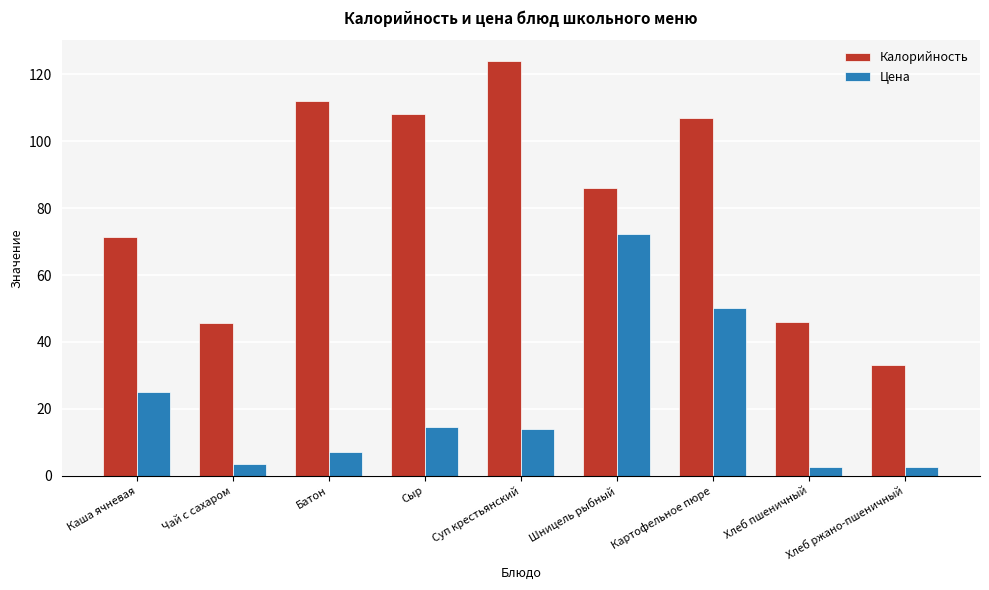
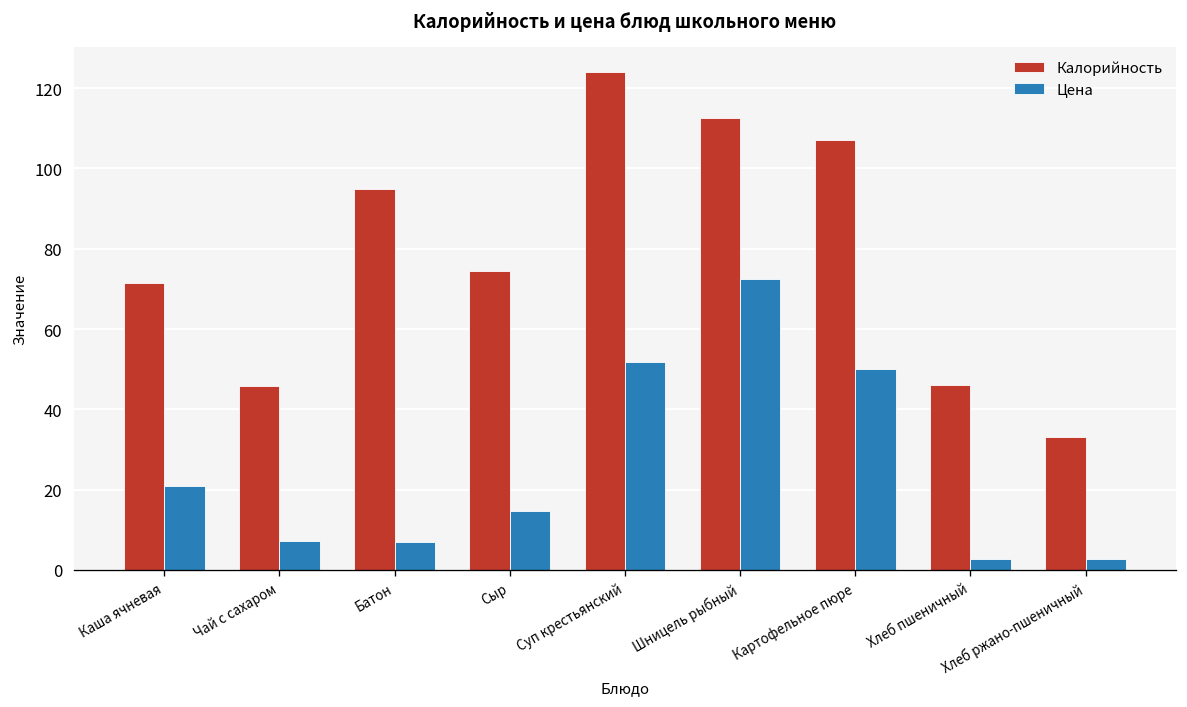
Цена, Каша ячневая: 25 -> 21
Цена, Чай с сахаром: 4 -> 7
Калорийность, Батон: 112 -> 95
Калорийность, Сыр: 108 -> 74
Цена, Суп крестьянский: 14 -> 52
Калорийность, Шницель рыбный: 86 -> 113
